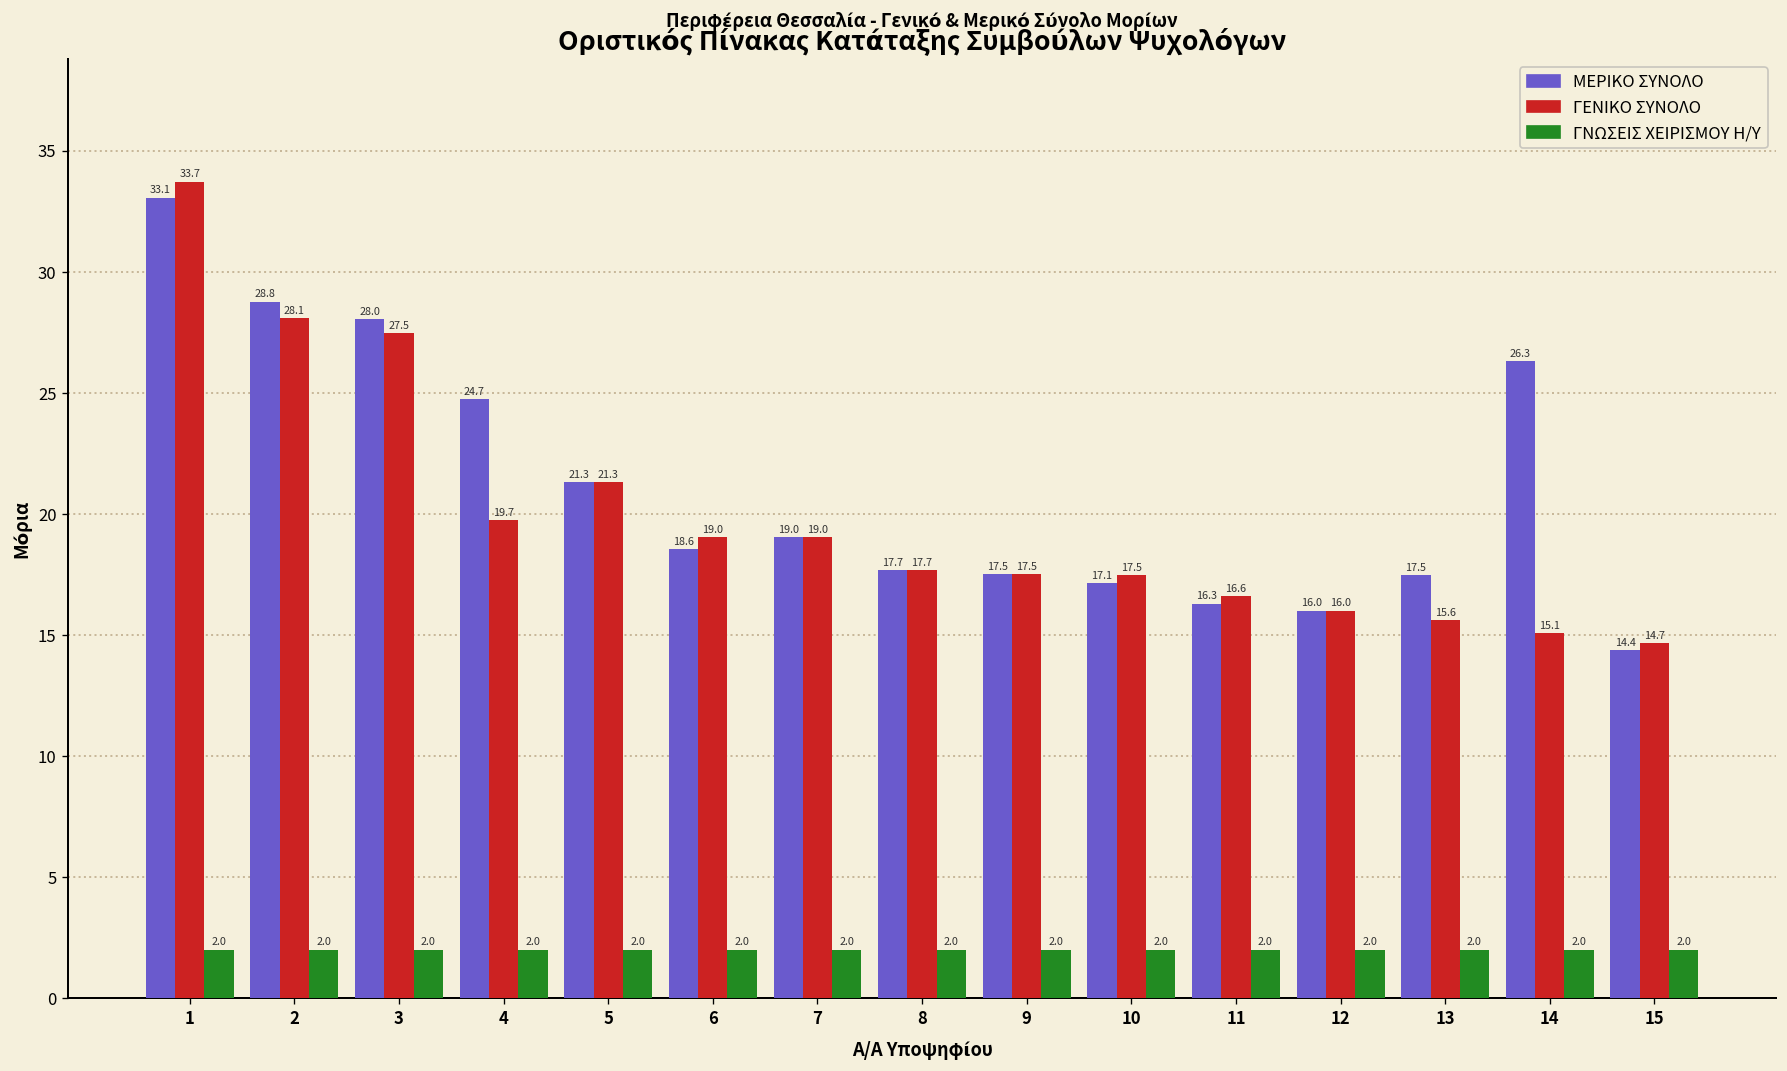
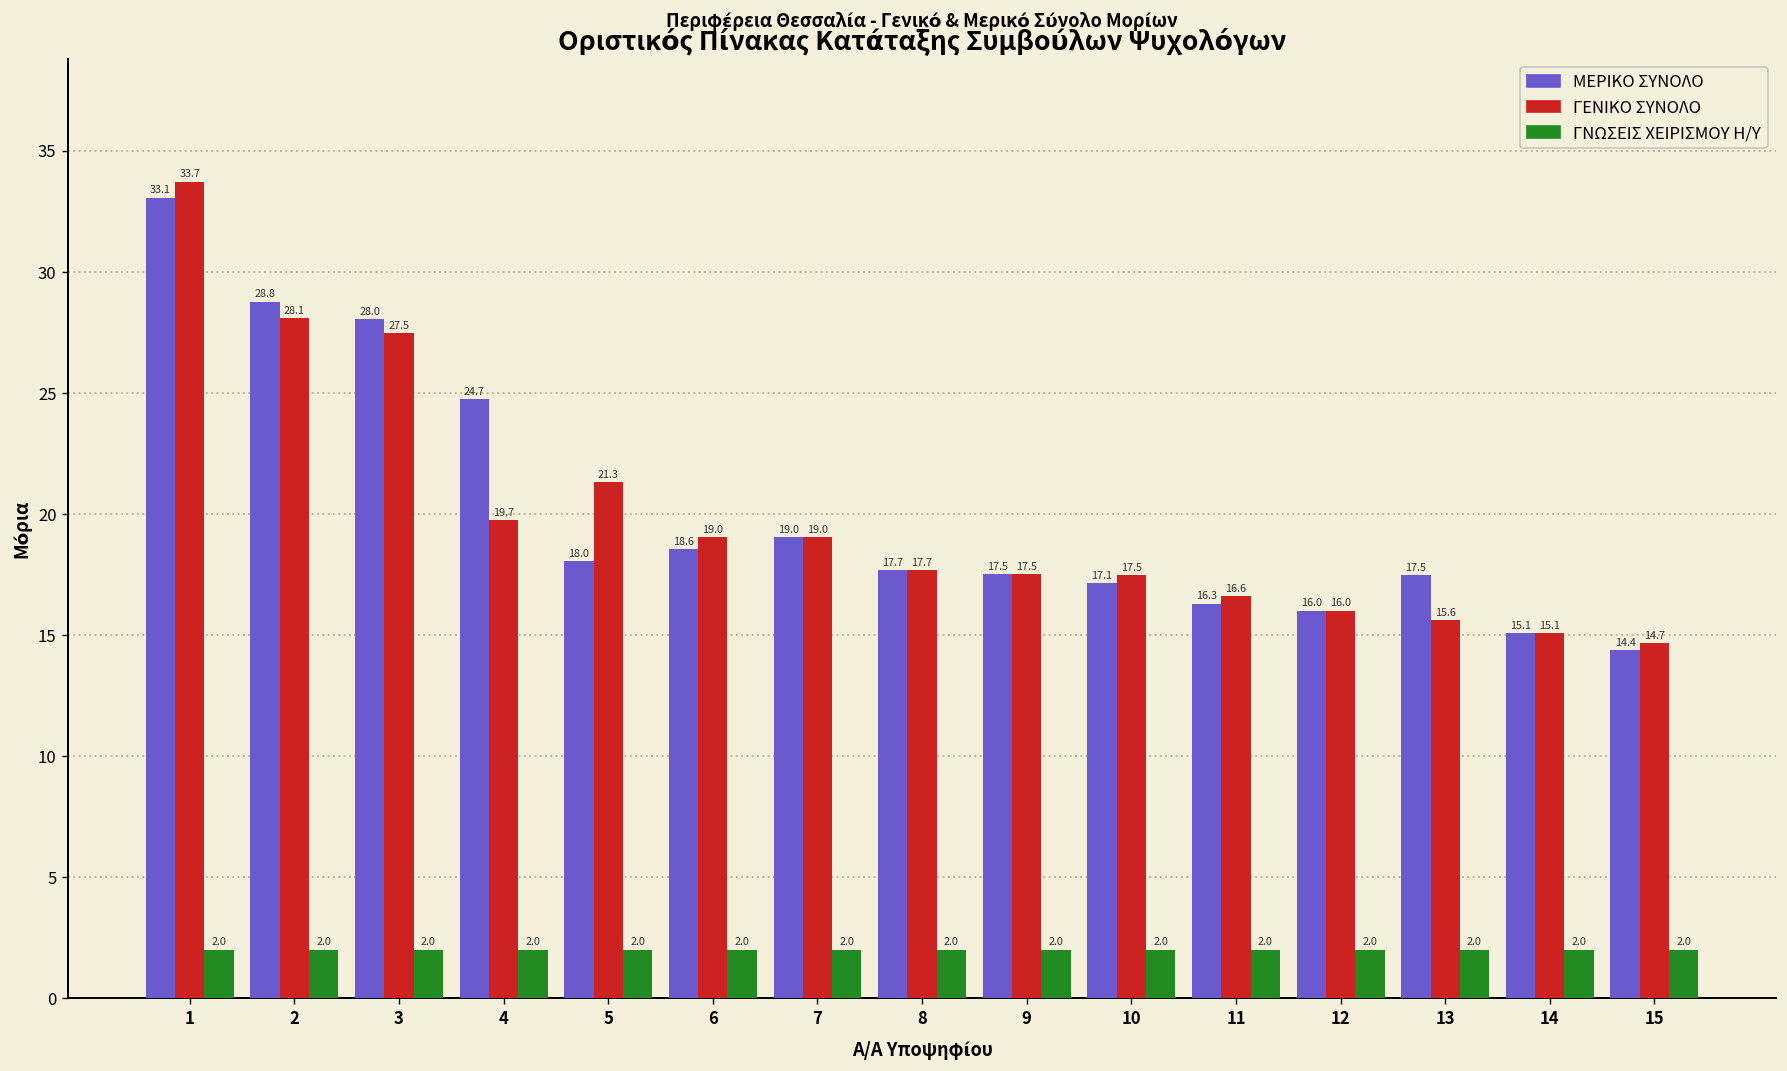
ΜΕΡΙΚΟ ΣΥΝΟΛΟ, 5: 21.3 -> 18.0
ΜΕΡΙΚΟ ΣΥΝΟΛΟ, 14: 26.3 -> 15.1
